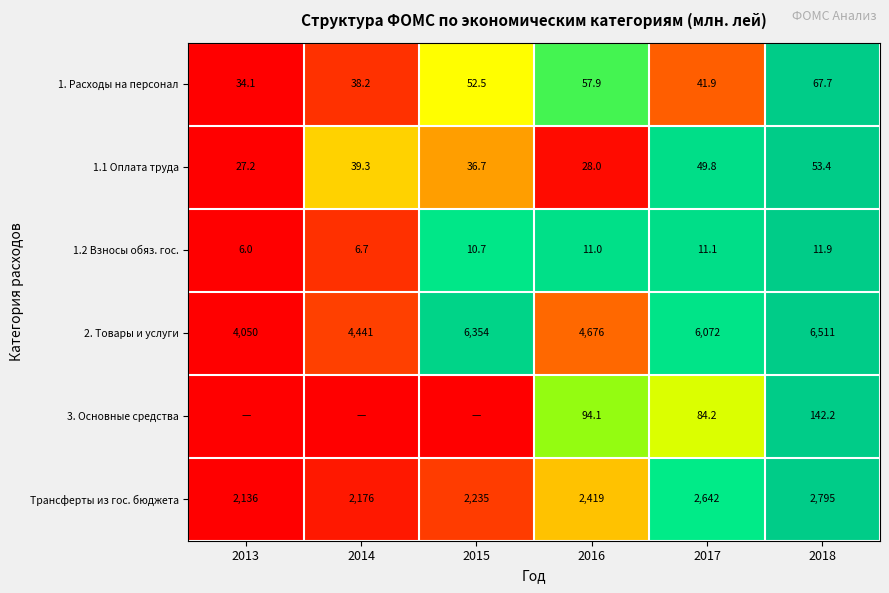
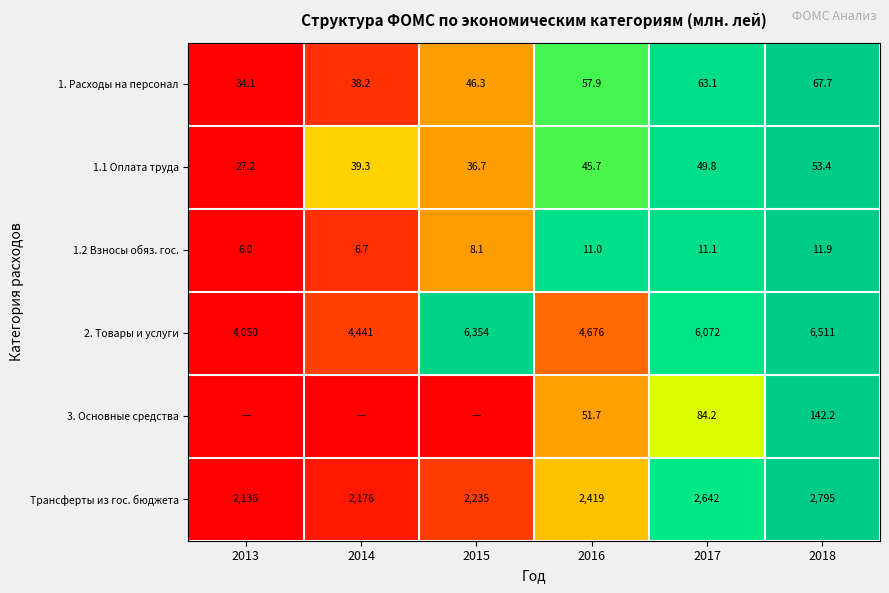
1. Расходы на персонал, 2015: 52.5 -> 46.3
1. Расходы на персонал, 2017: 41.9 -> 63.1
1.1 Оплата труда, 2016: 28.0 -> 45.7
1.2 Взносы обяз. гос., 2015: 10.7 -> 8.1
3. Основные средства, 2016: 94.1 -> 51.7
